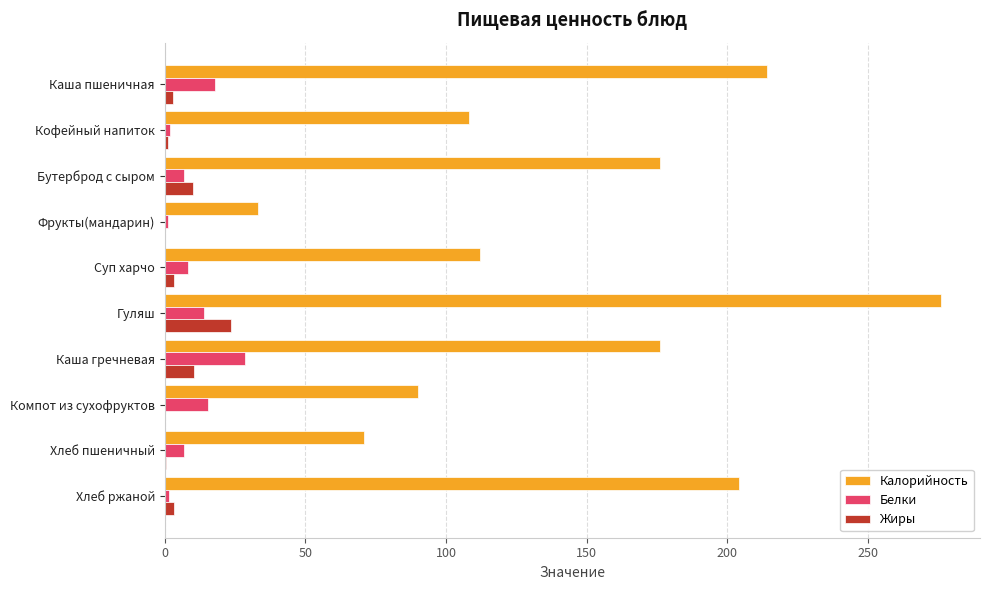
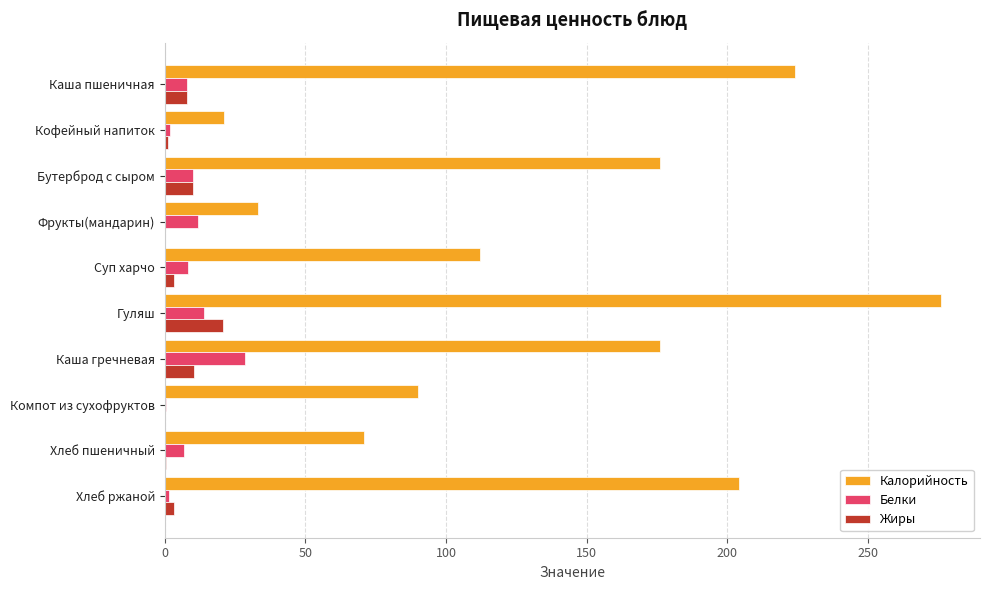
Калорийность, Каша пшеничная: 214 -> 224
Белки, Каша пшеничная: 18 -> 8
Жиры, Каша пшеничная: 3 -> 8
Калорийность, Кофейный напиток: 108 -> 21
Белки, Бутерброд с сыром: 7 -> 10
Белки, Фрукты(мандарин): 1 -> 12
Жиры, Гуляш: 24 -> 21
Белки, Компот из сухофруктов: 16 -> 0
